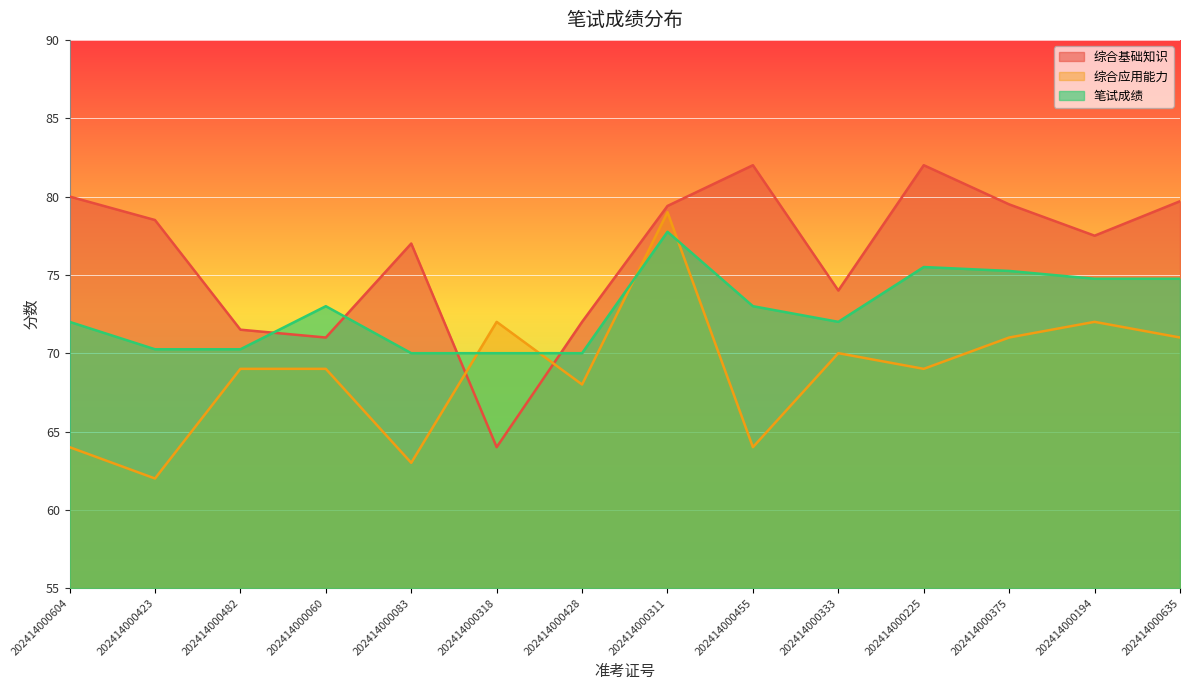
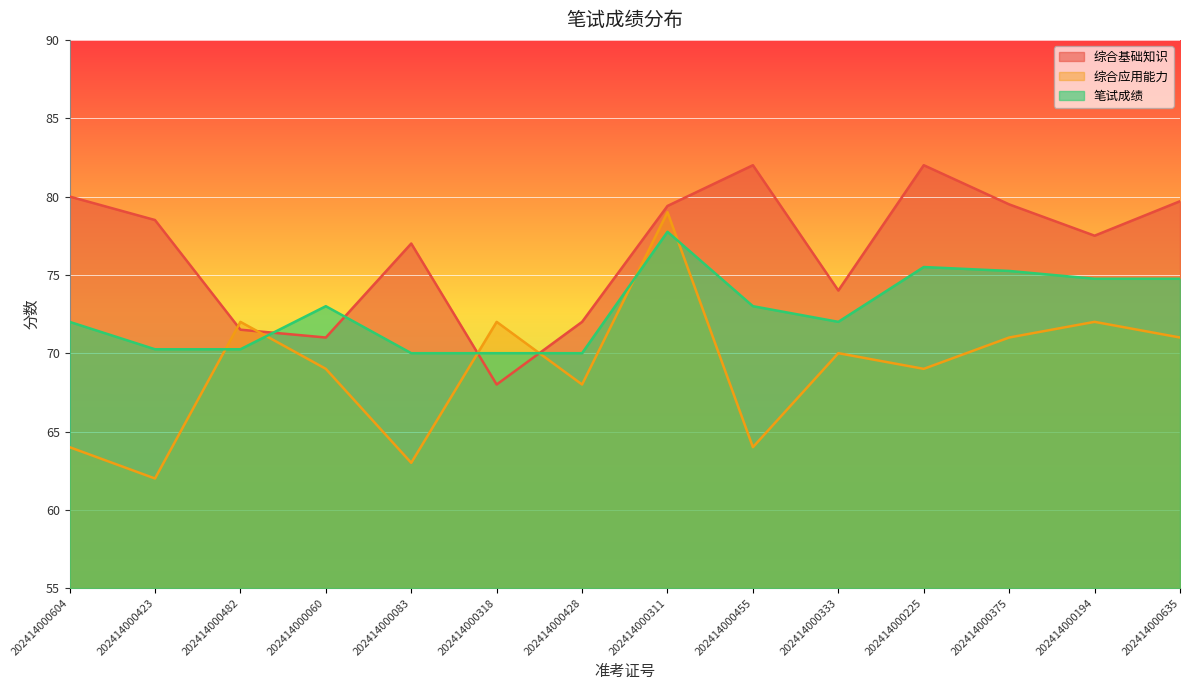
综合应用能力, 202414000482: 69 -> 72
综合基础知识, 202414000318: 64 -> 68
